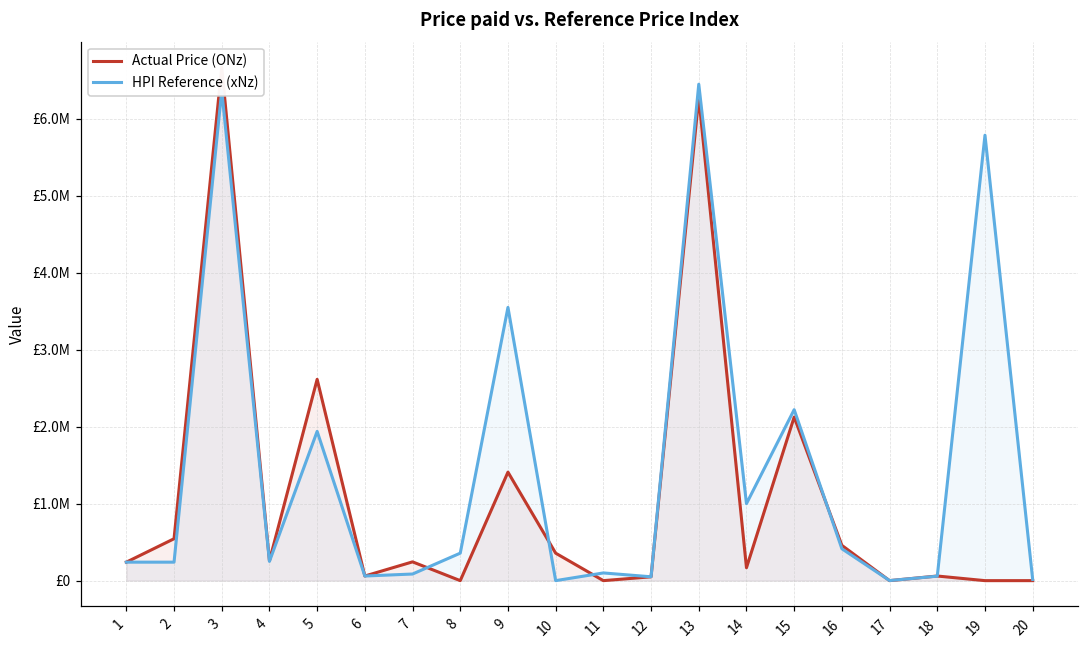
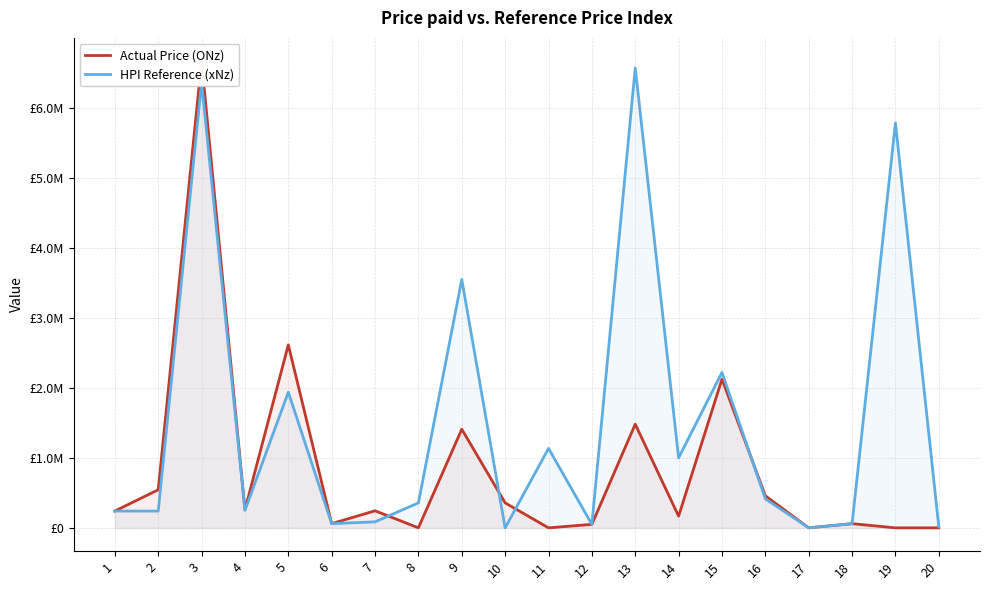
HPI Reference (xNz), 11: £100000 -> £1100000
Actual Price (ONz), 13: £6300000 -> £1500000
HPI Reference (xNz), 13: £6400000 -> £6600000
